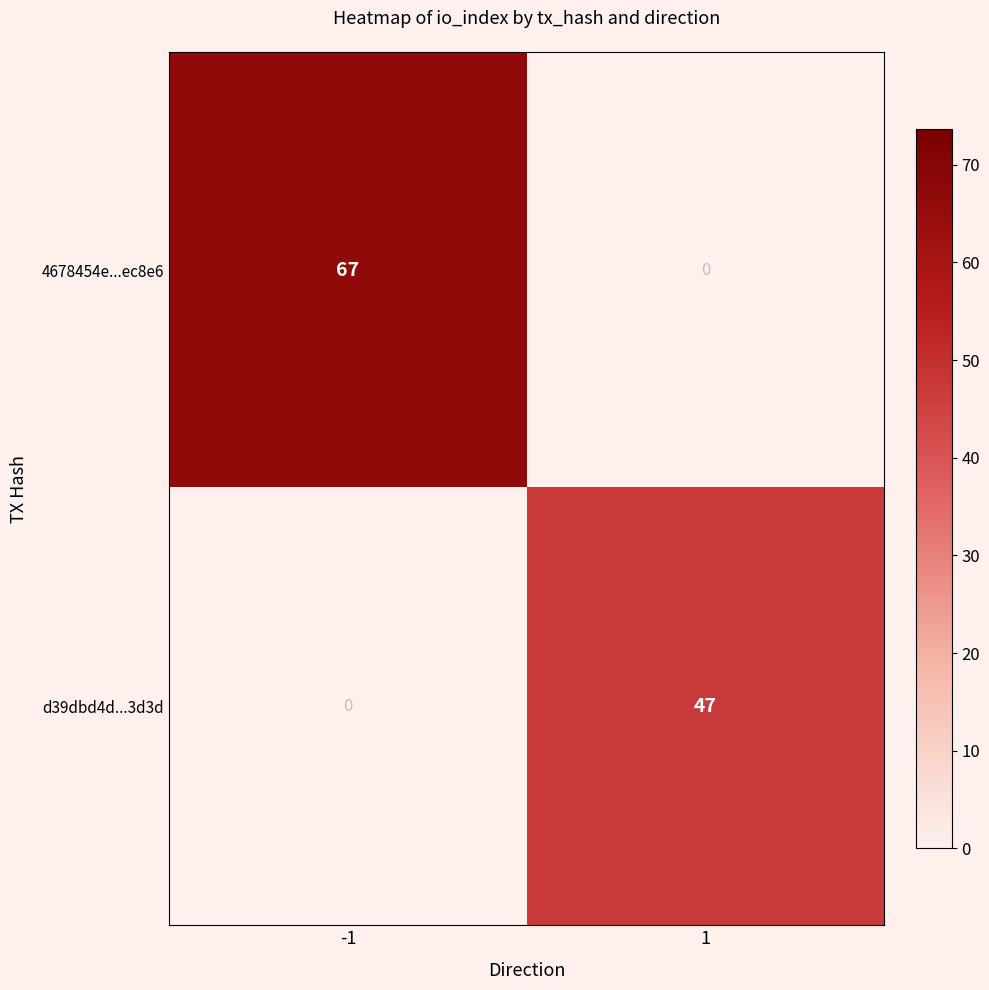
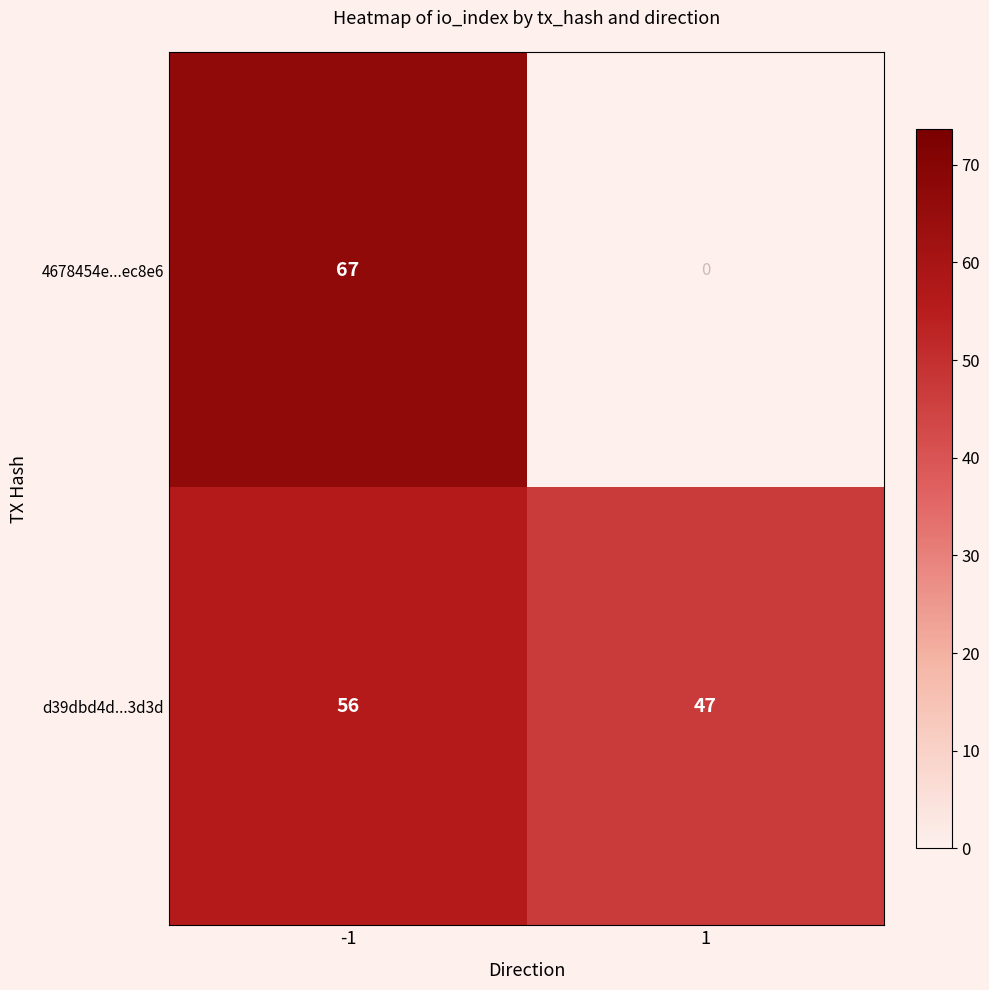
d39dbd4d...3d3d, -1: 0 -> 56
